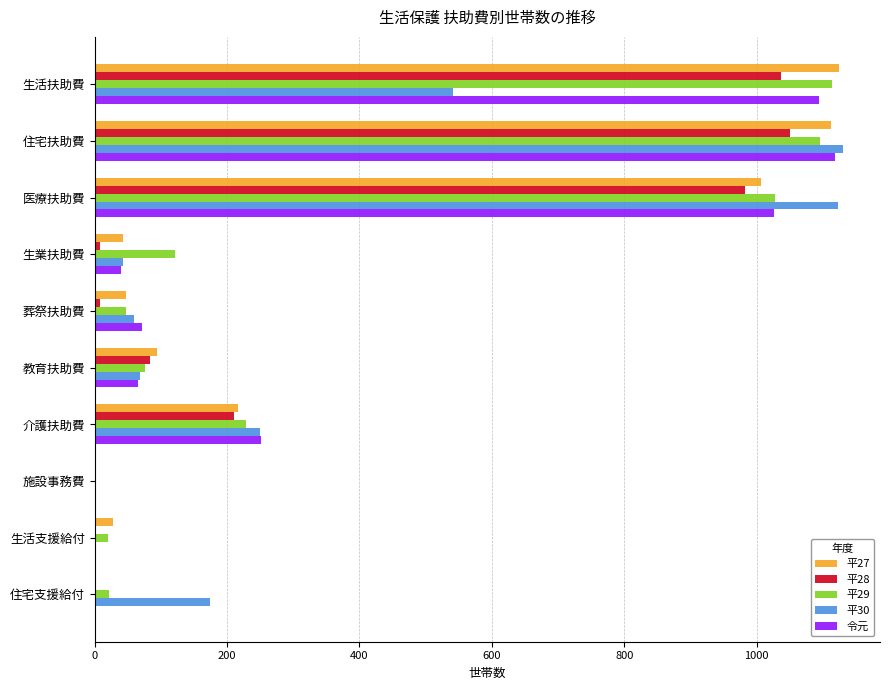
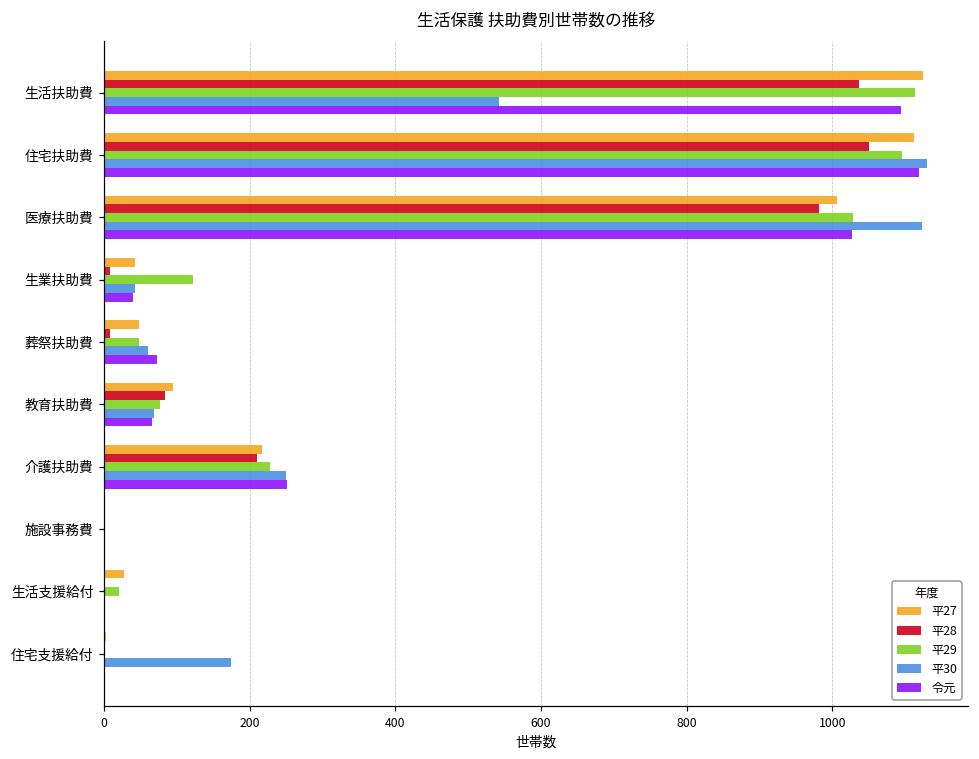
平29, 住宅支援給付: 20 -> 0
